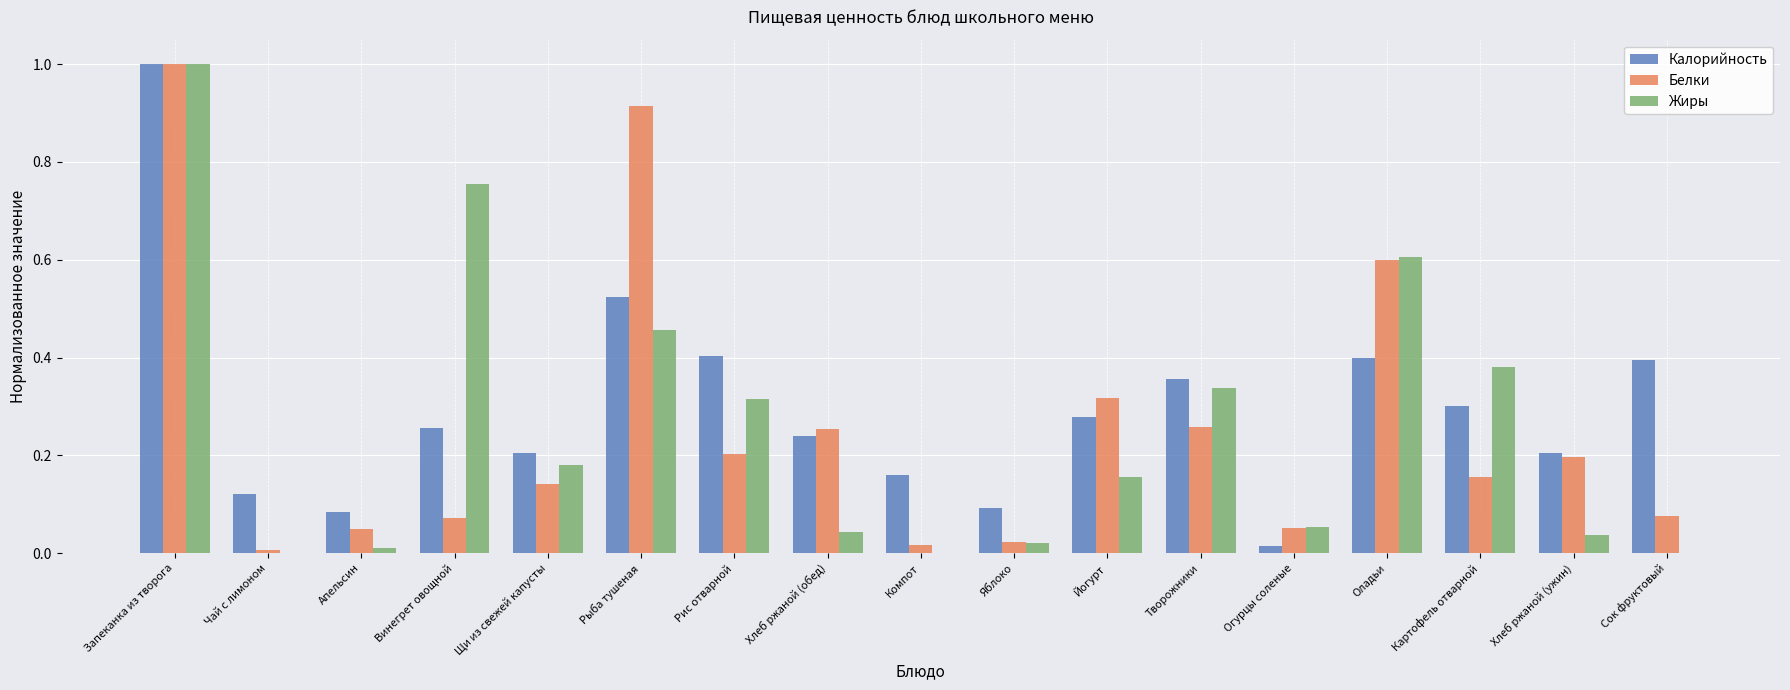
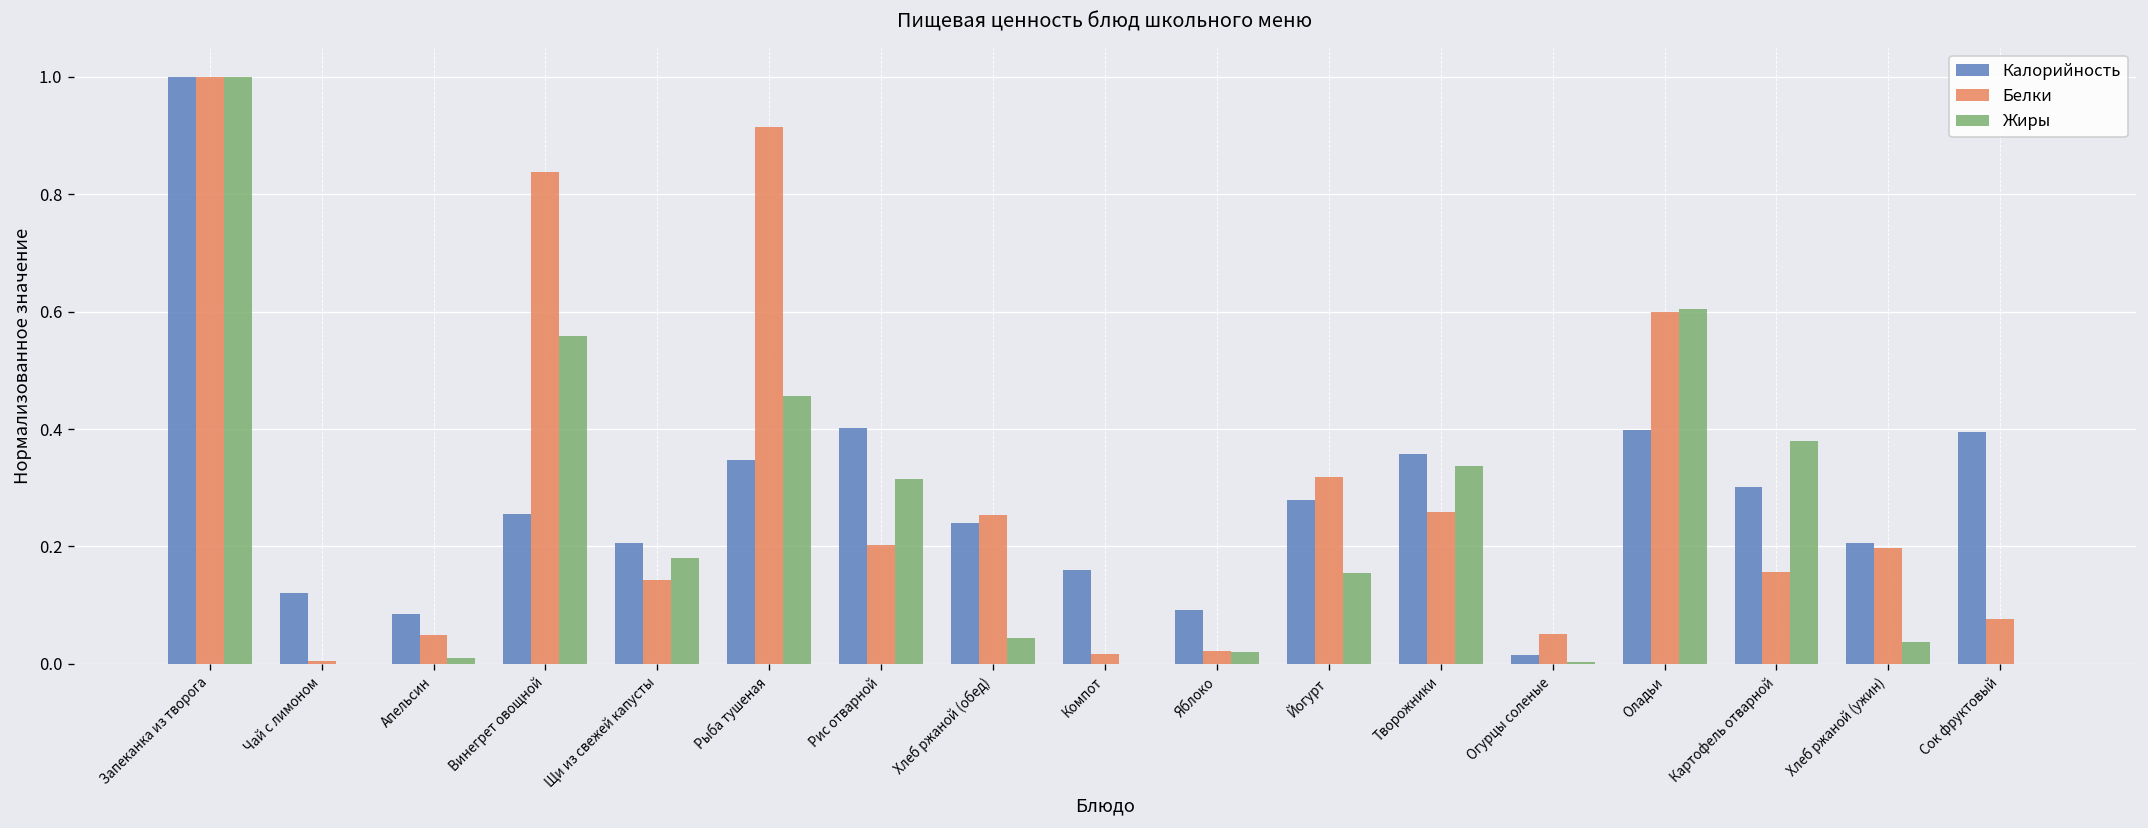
Белки, Винегрет овощной: 0.07 -> 0.84
Жиры, Винегрет овощной: 0.75 -> 0.56
Калорийность, Рыба тушеная: 0.52 -> 0.35
Жиры, Огурцы соленые: 0.05 -> 0.00
